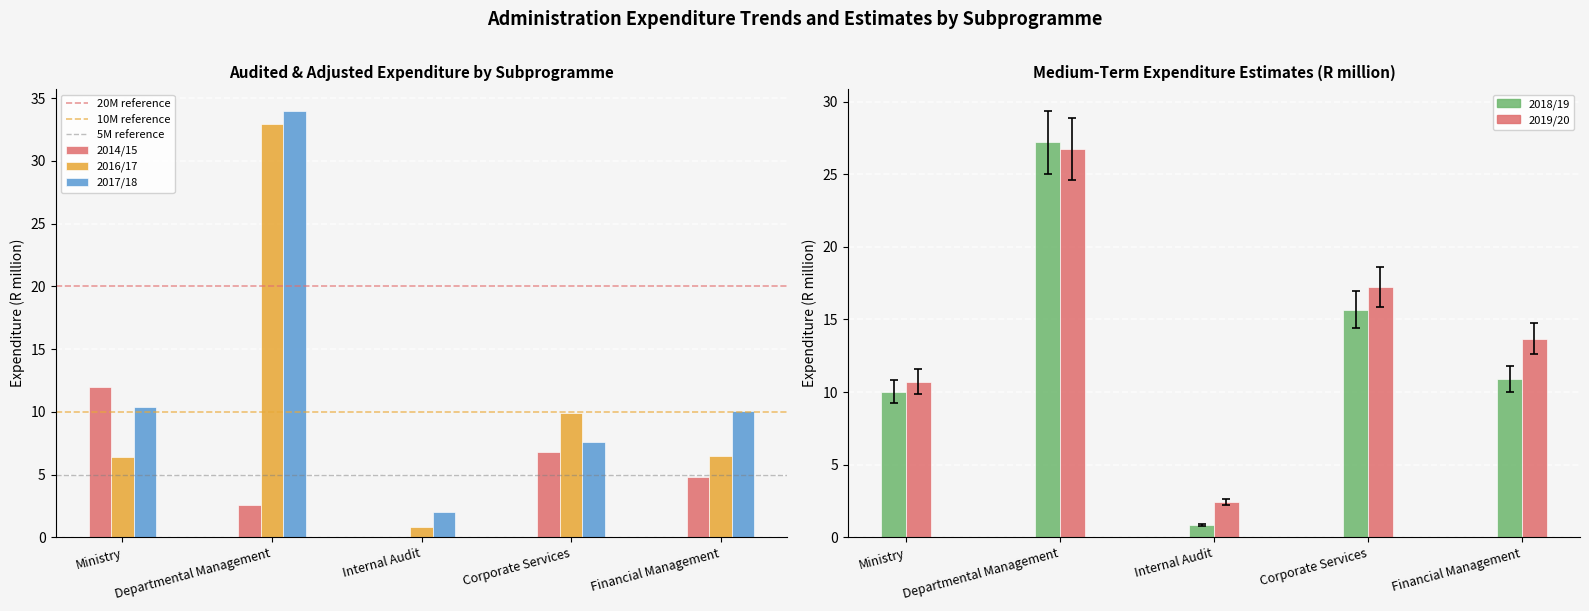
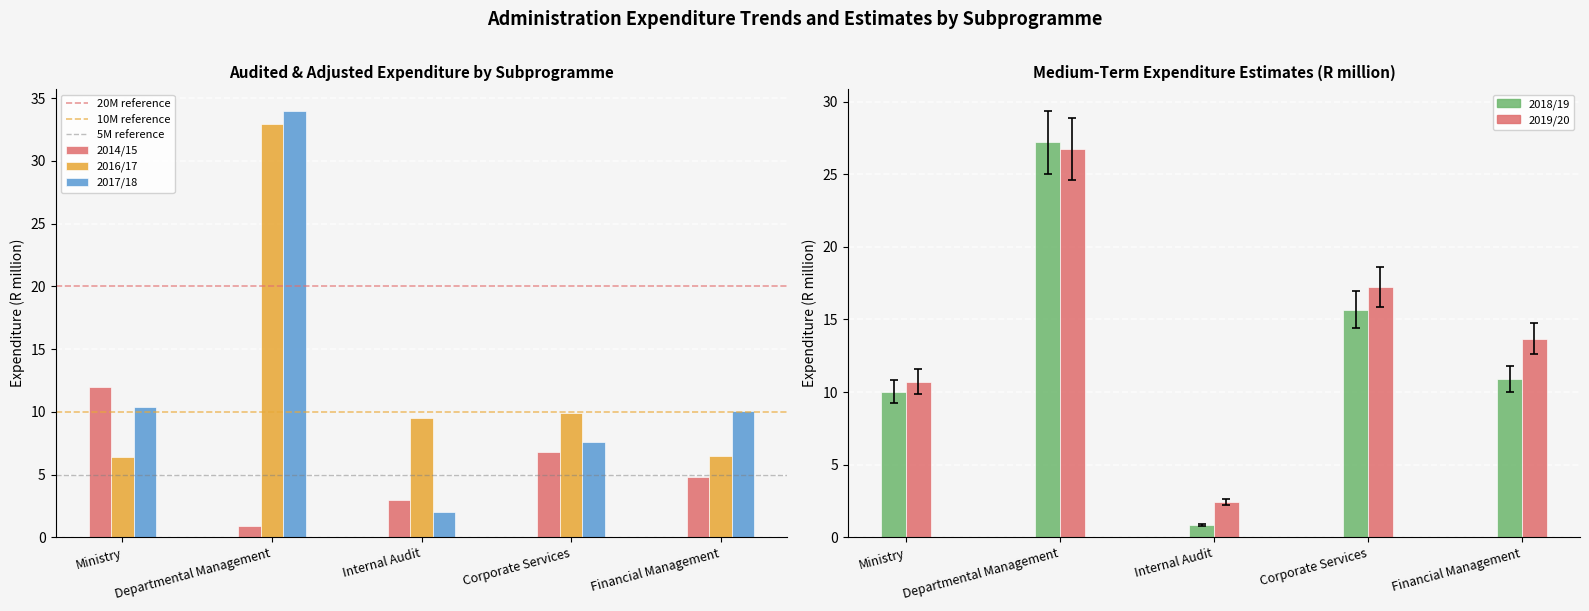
Audited & Adjusted Expenditure by Subprogramme, 2014/15, Departmental Management: 2.5 -> 0.9
Audited & Adjusted Expenditure by Subprogramme, 2014/15, Internal Audit: 0 -> 3
Audited & Adjusted Expenditure by Subprogramme, 2016/17, Internal Audit: 0.9 -> 9.5
